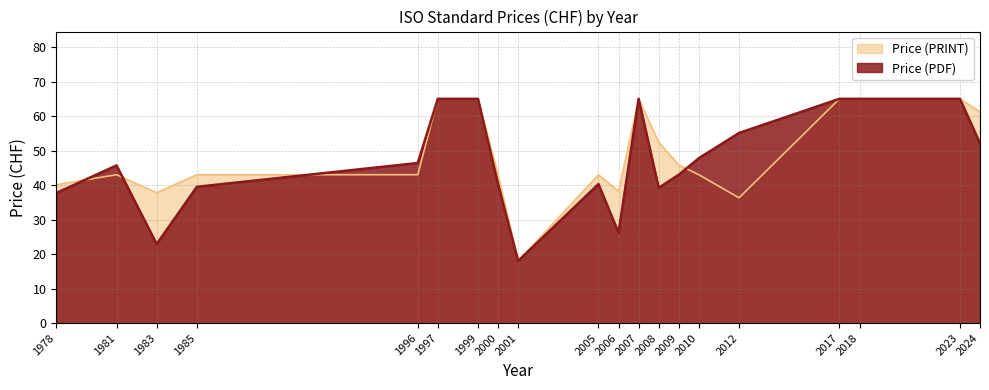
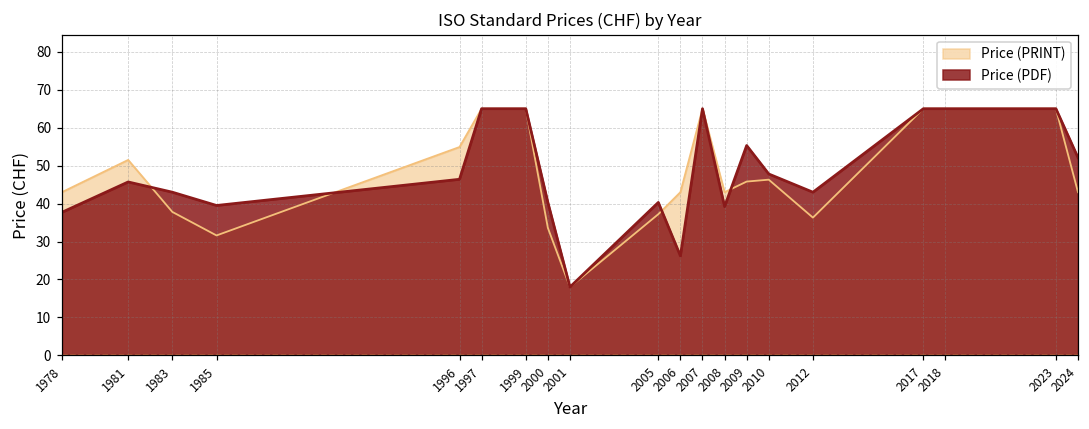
Price (PRINT), 1978: 40 -> 43
Price (PRINT), 1981: 43 -> 52
Price (PDF), 1983: 23 -> 43
Price (PRINT), 1985: 43 -> 32
Price (PRINT), 1996: 43 -> 55
Price (PRINT), 2000: 43 -> 34
Price (PRINT), 2005: 43 -> 37
Price (PRINT), 2006: 38 -> 43
Price (PRINT), 2008: 52 -> 43
Price (PDF), 2009: 43 -> 55
Price (PRINT), 2010: 43 -> 46
Price (PDF), 2012: 55 -> 43
Price (PRINT), 2024: 61 -> 43
